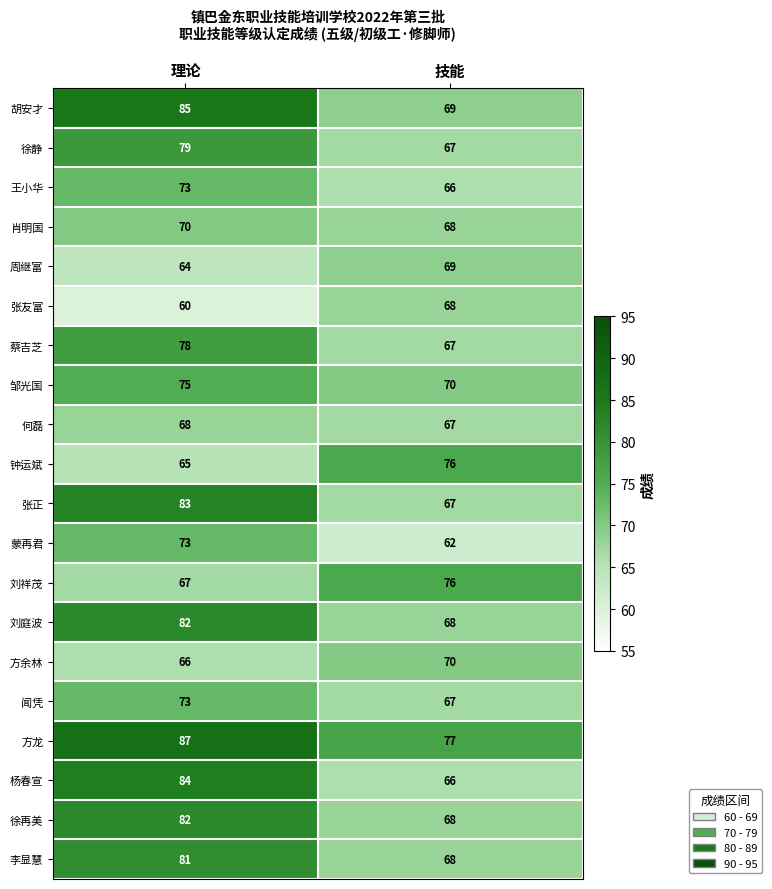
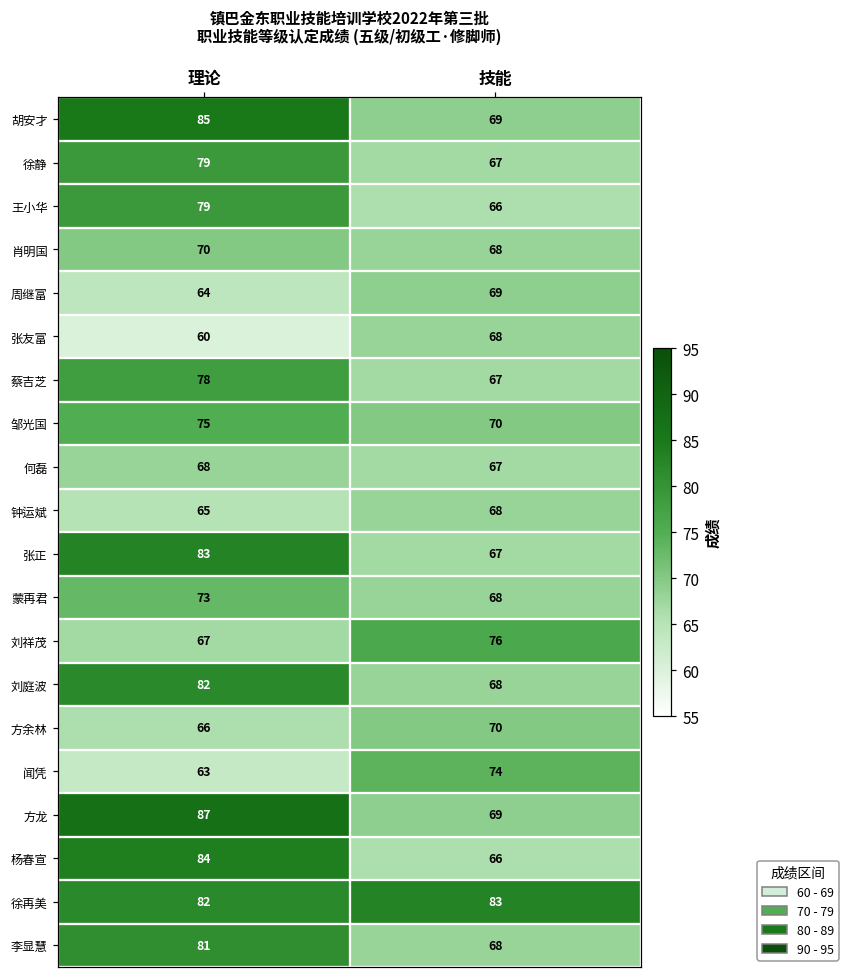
王小华, 理论: 73 -> 79
钟运斌, 技能: 76 -> 68
蒙再君, 技能: 62 -> 68
闻凭, 理论: 73 -> 63
闻凭, 技能: 67 -> 74
方龙, 技能: 77 -> 69
徐再美, 技能: 68 -> 83
